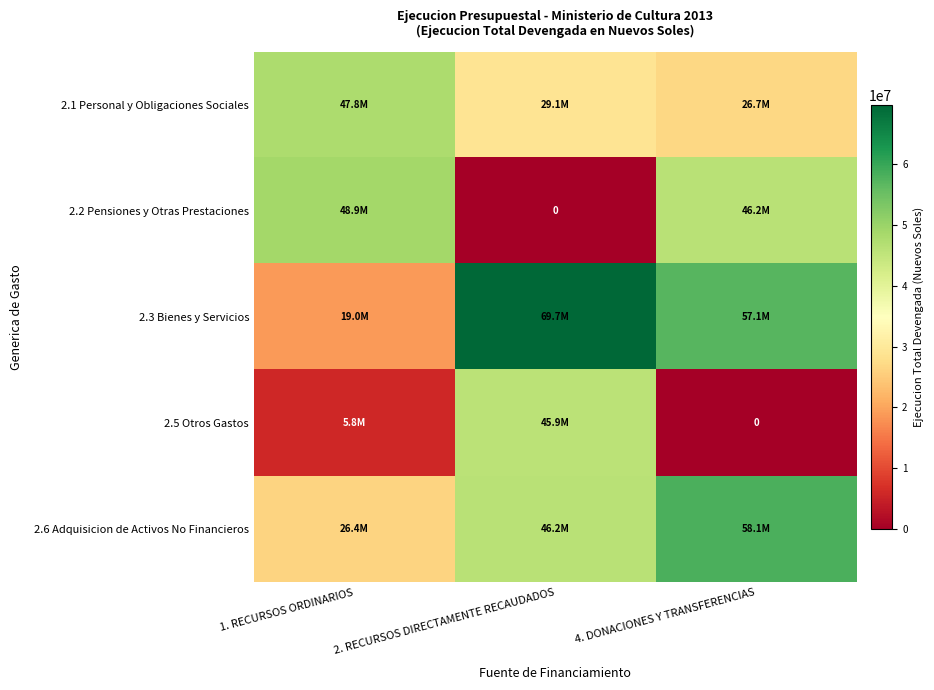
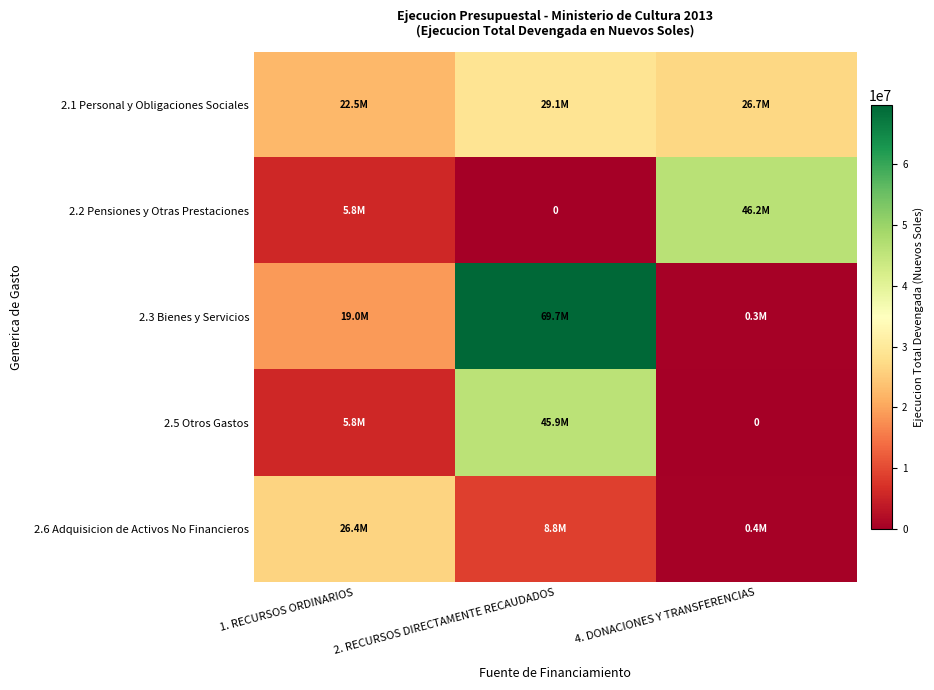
2.1 Personal y Obligaciones Sociales, 1. RECURSOS ORDINARIOS: 47.8M -> 22.5M
2.2 Pensiones y Otras Prestaciones, 1. RECURSOS ORDINARIOS: 48.9M -> 5.8M
2.3 Bienes y Servicios, 4. DONACIONES Y TRANSFERENCIAS: 57.1M -> 0.3M
2.6 Adquisicion de Activos No Financieros, 2. RECURSOS DIRECTAMENTE RECAUDADOS: 46.2M -> 8.8M
2.6 Adquisicion de Activos No Financieros, 4. DONACIONES Y TRANSFERENCIAS: 58.1M -> 0.4M
